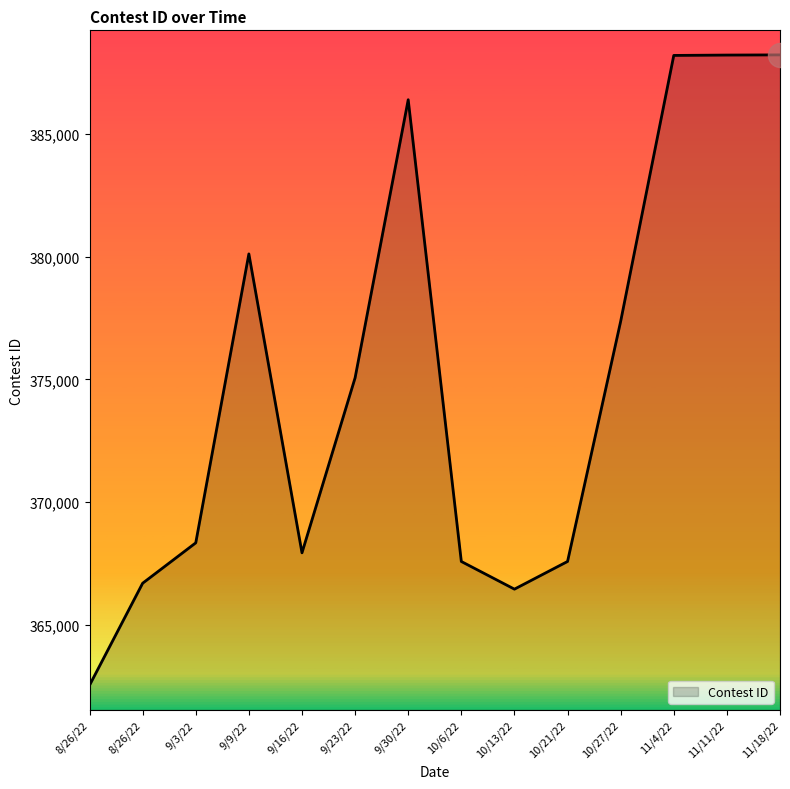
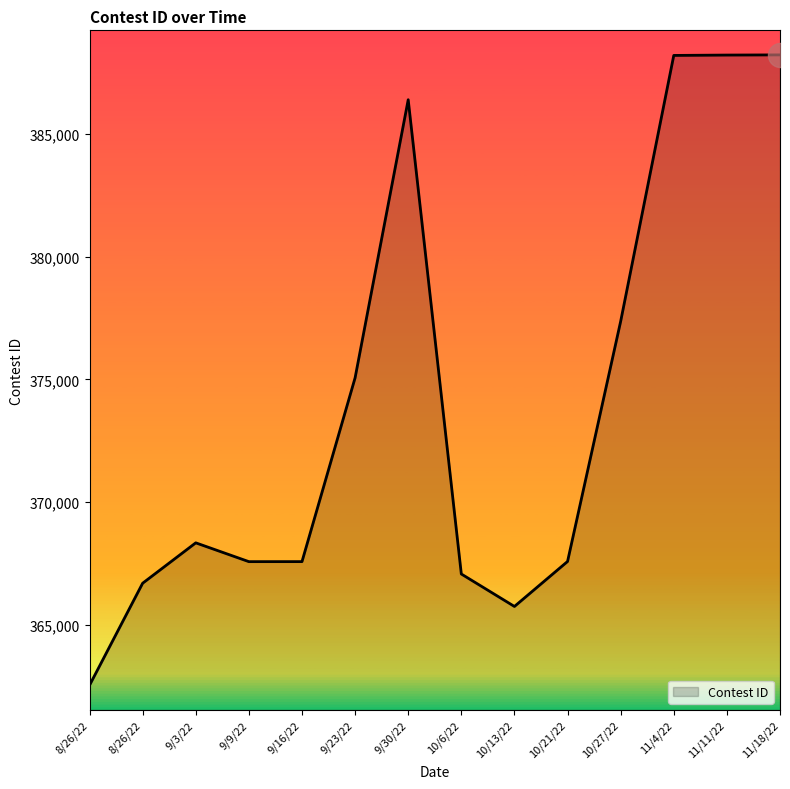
Contest ID, 9/9/22: 380,100 -> 367,600
Contest ID, 9/16/22: 367,900 -> 367,600
Contest ID, 10/6/22: 367,600 -> 367,100
Contest ID, 10/13/22: 366,500 -> 365,800
